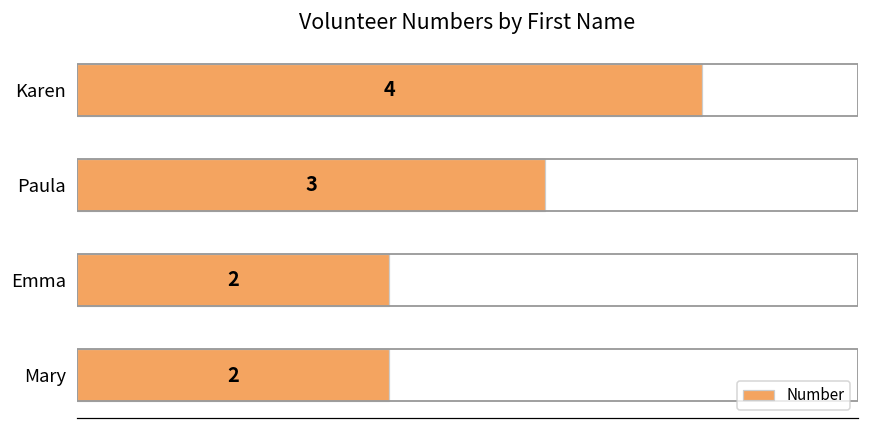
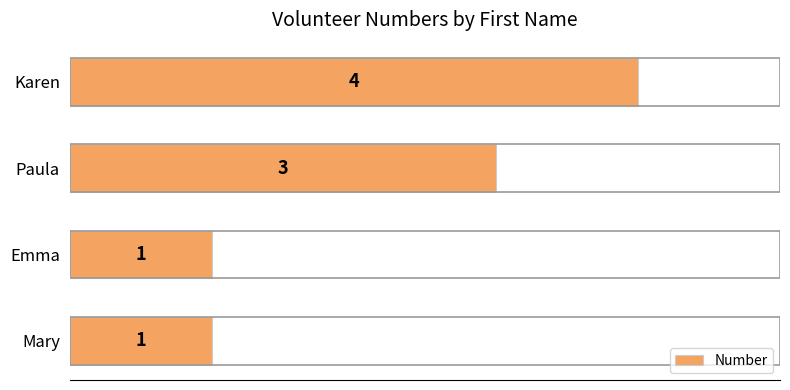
Emma: 2 -> 1
Mary: 2 -> 1
